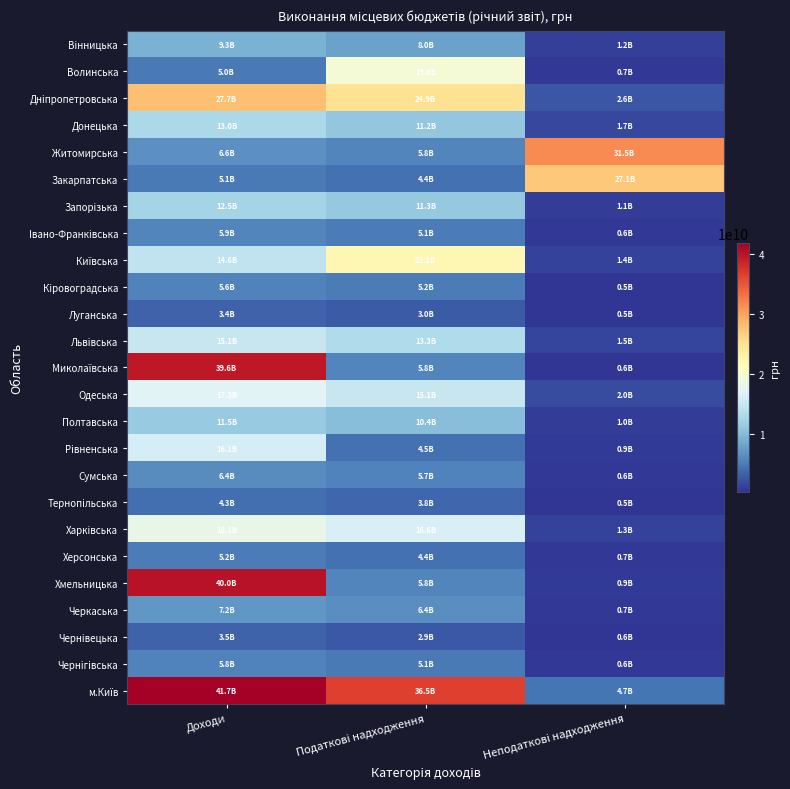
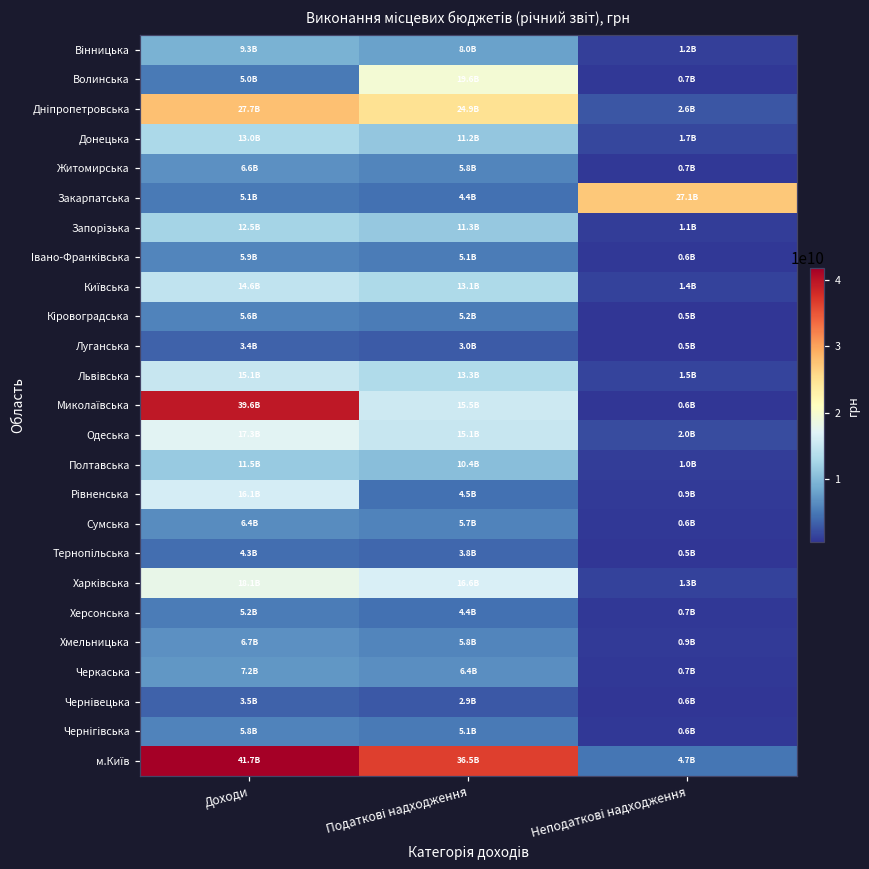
Житомирська, Неподаткові надходження: 31.5B -> 0.7B
Київська, Податкові надходження: 22.1B -> 13.1B
Миколаївська, Податкові надходження: 5.8B -> 15.5B
Хмельницька, Доходи: 40.0B -> 6.7B
